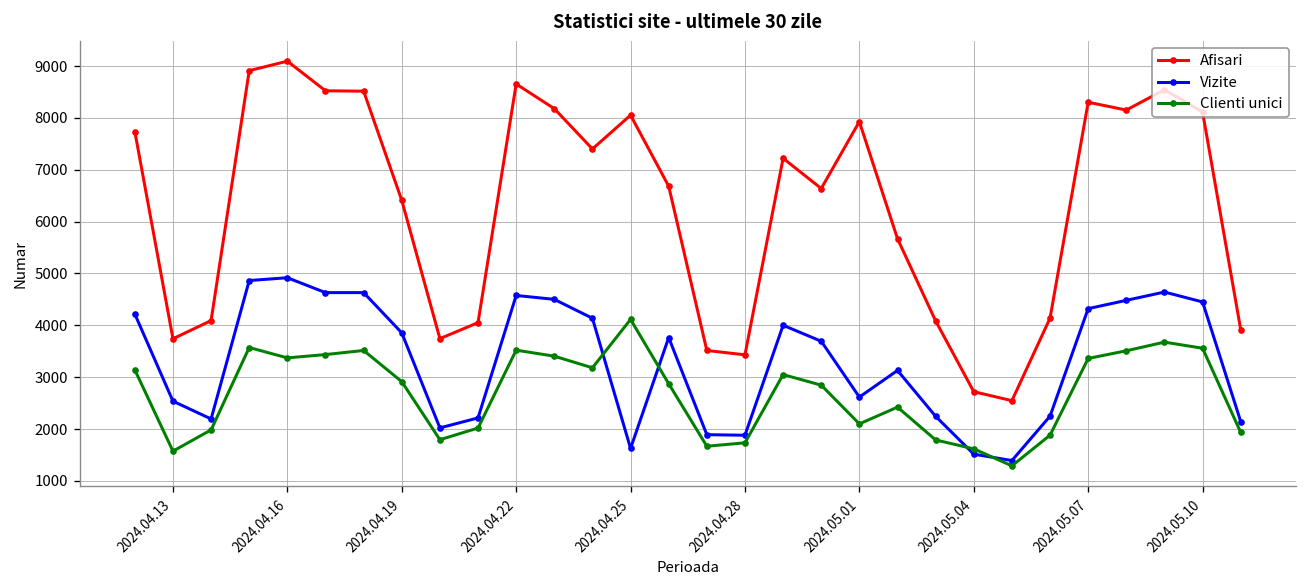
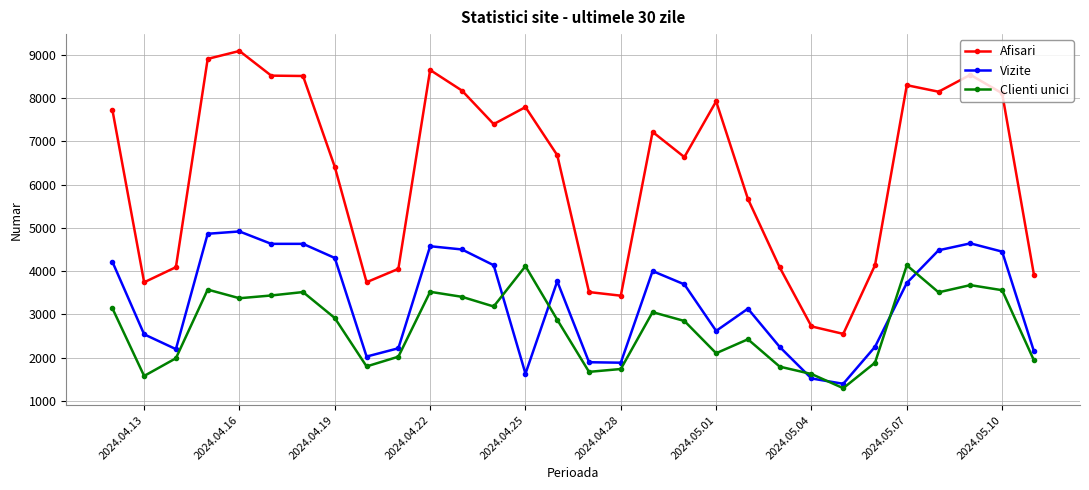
Vizite, 2024.04.19: 3900 -> 4300
Afisari, 2024.04.25: 8100 -> 7800
Vizite, 2024.05.07: 4300 -> 3700
Clienti unici, 2024.05.07: 3400 -> 4100
